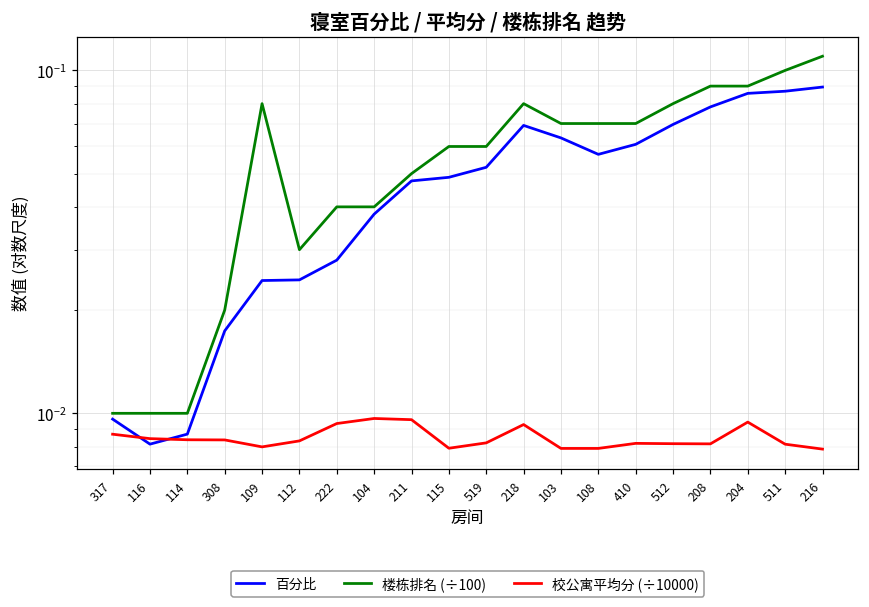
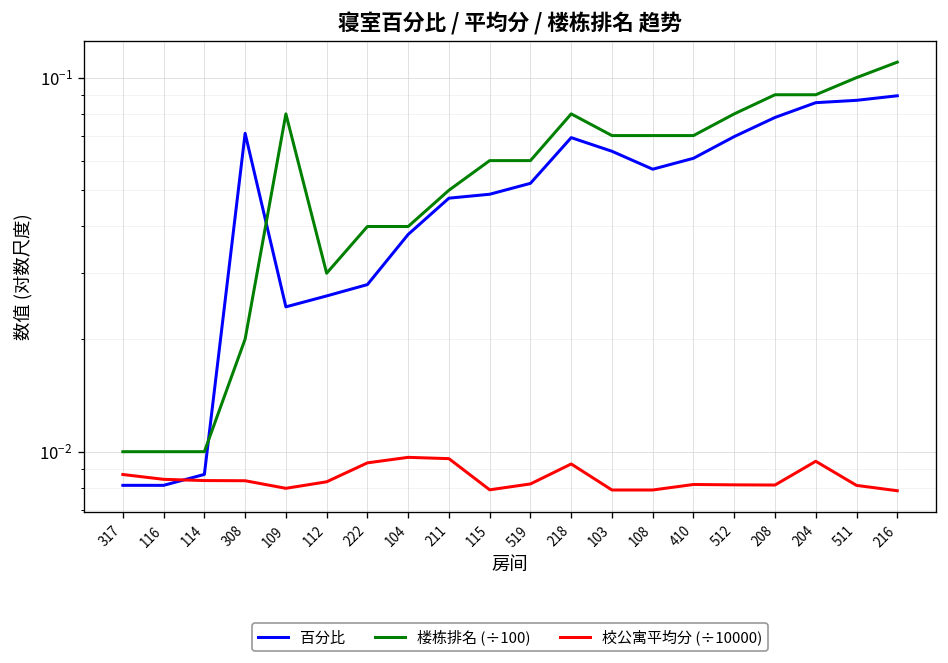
百分比, 317: 0.0096 -> 0.0081
百分比, 308: 0.017 -> 0.071
百分比, 112: 0.024 -> 0.026
